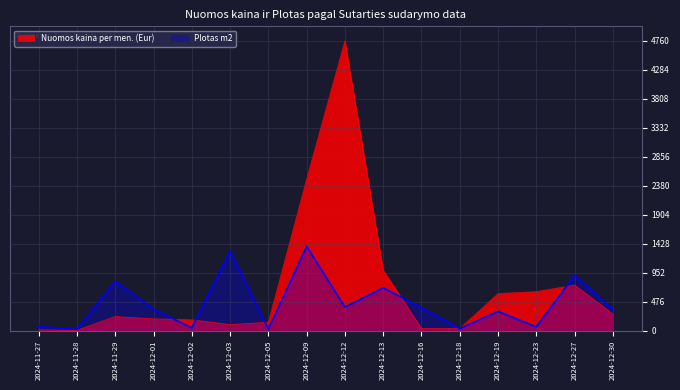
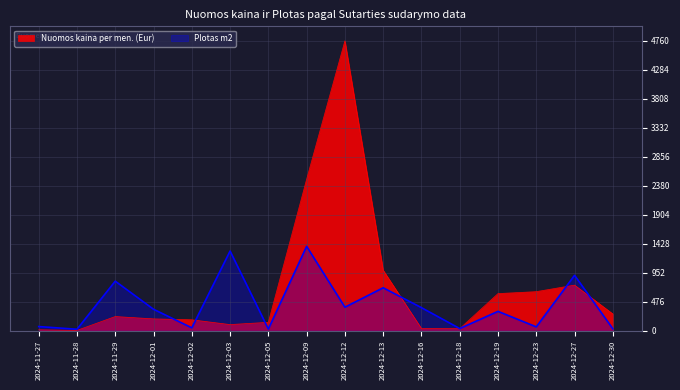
Plotas m2, 2024-12-30: 400 -> 0
